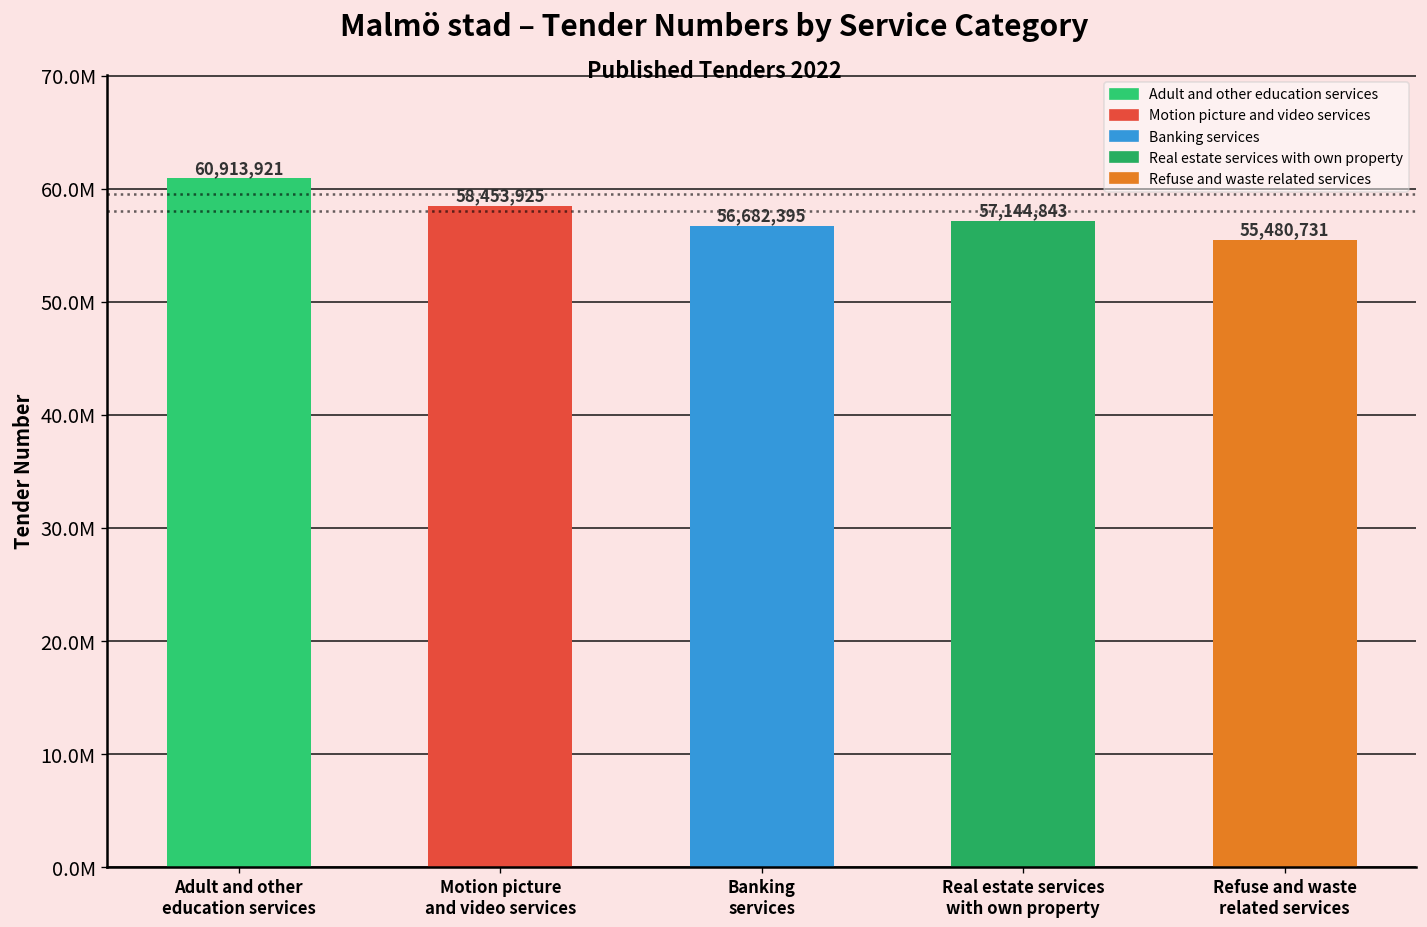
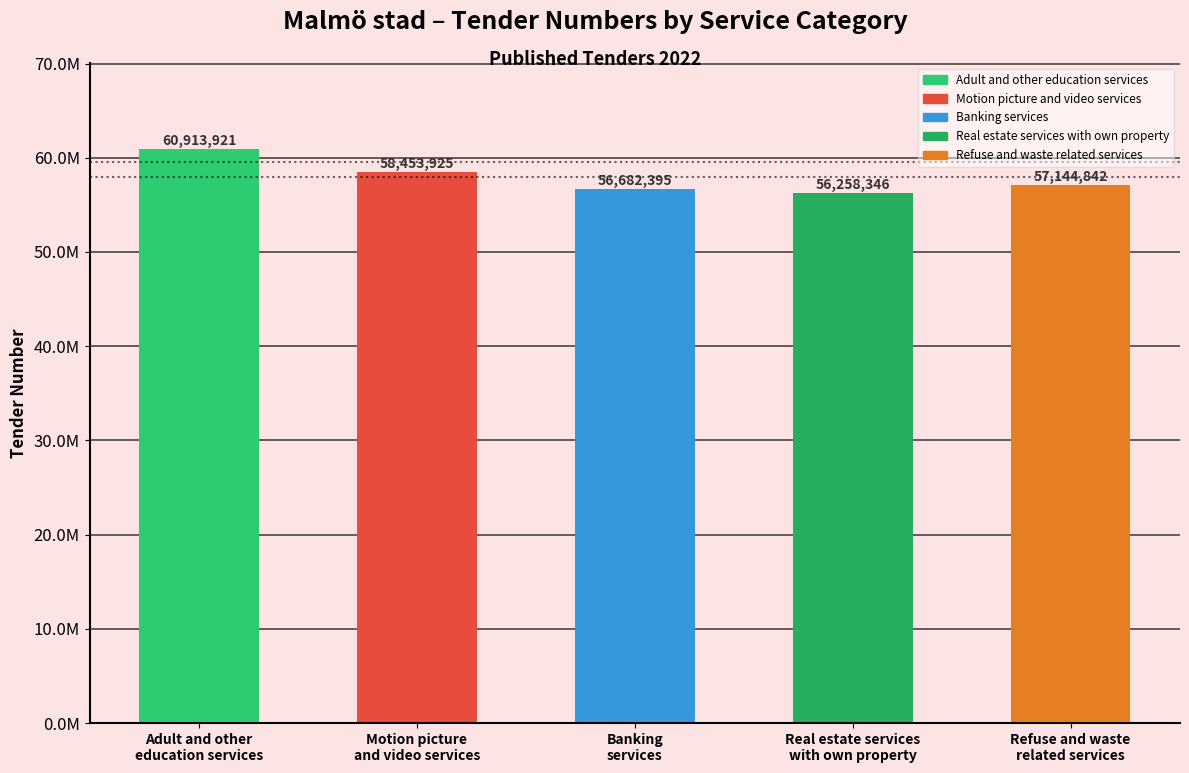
Real estate services with own property: 57,144,843 -> 56,258,346
Refuse and waste related services: 55,480,731 -> 57,144,842
